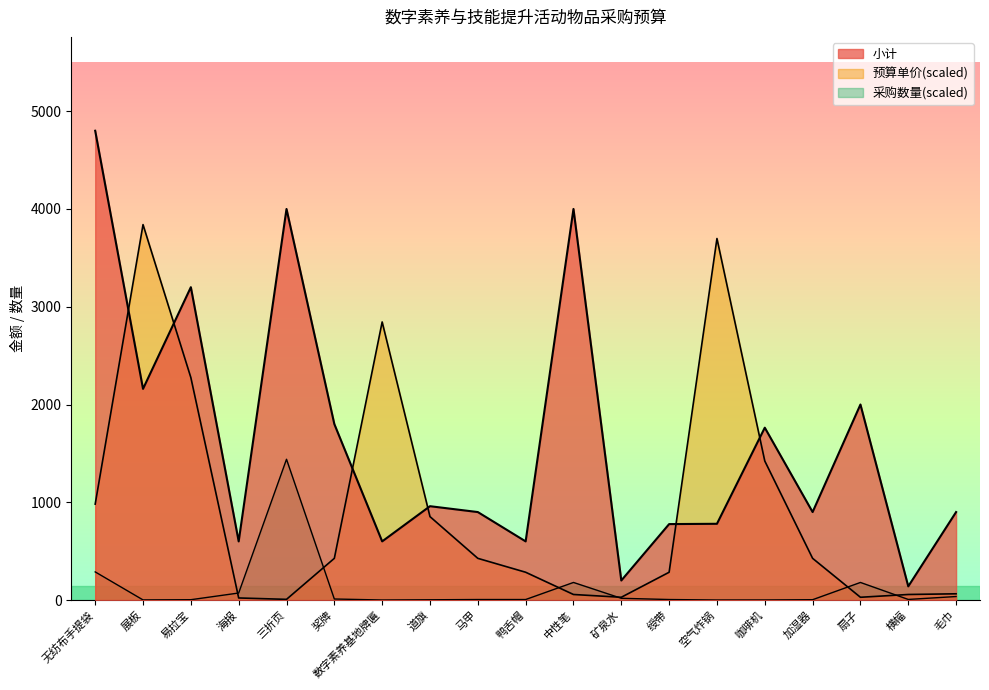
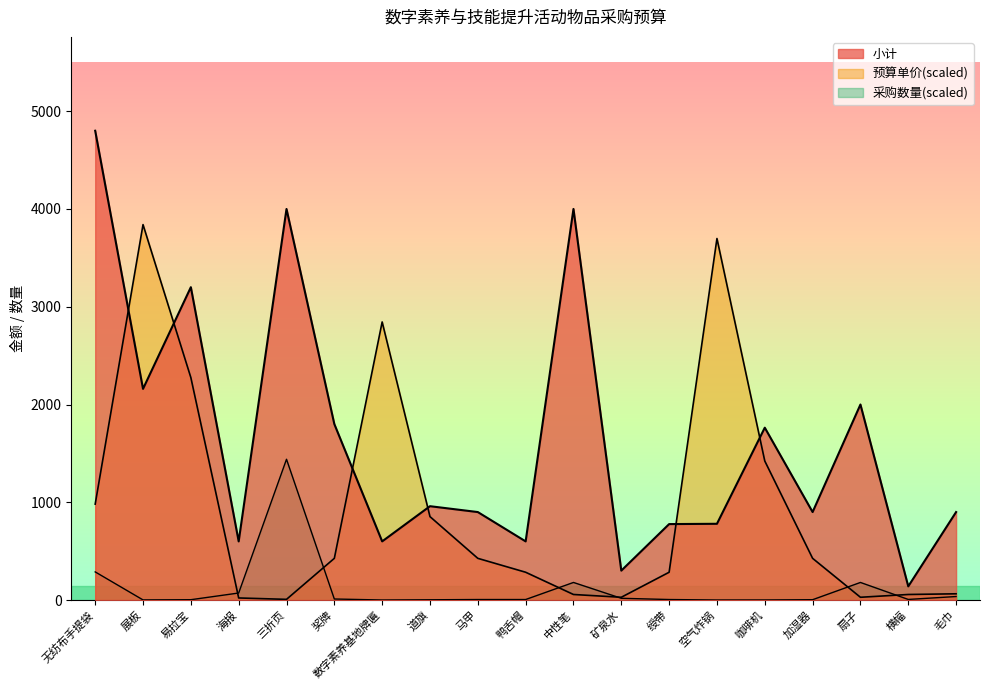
小计, 矿泉水: 200 -> 300
